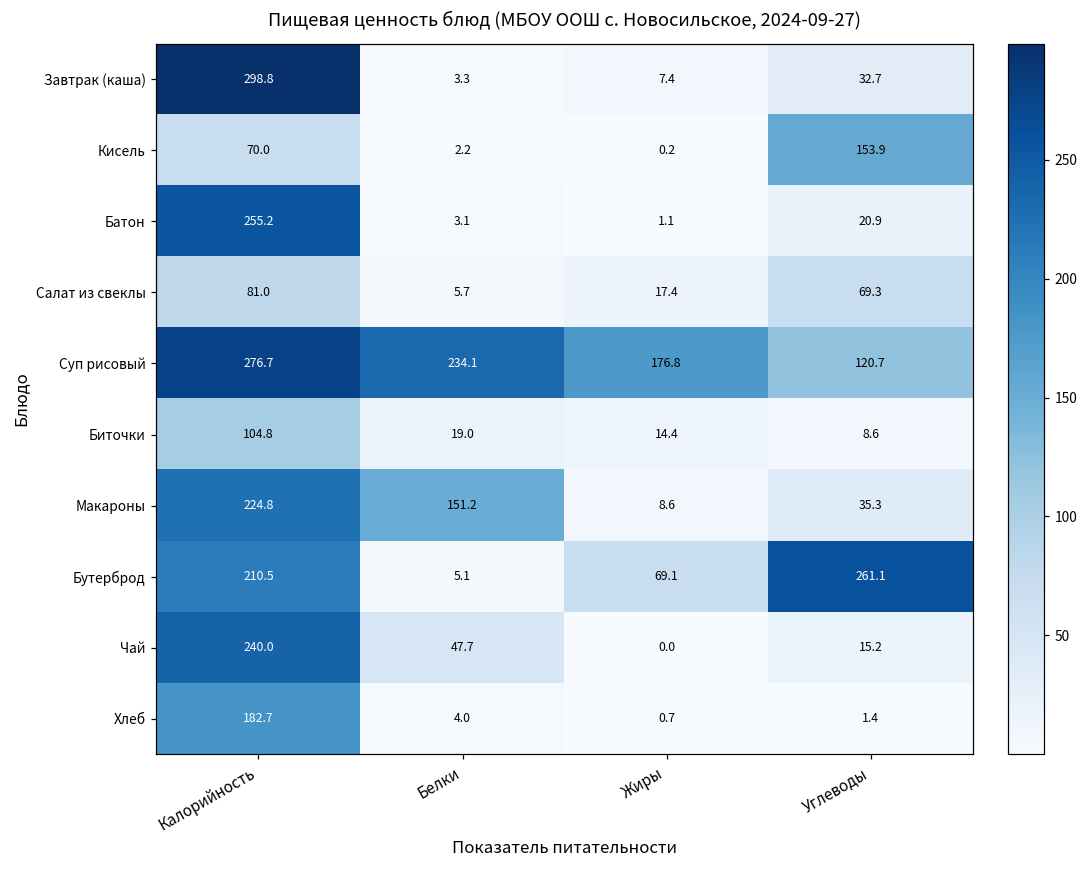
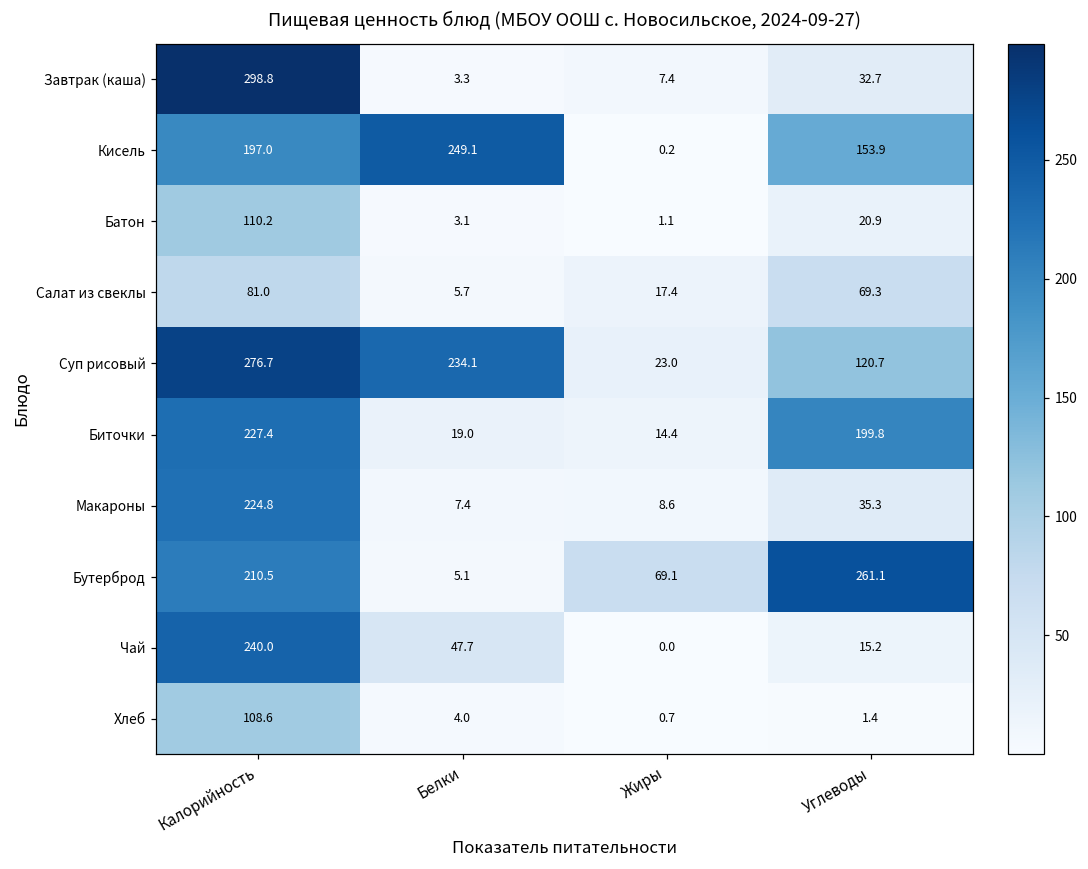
Кисель, Калорийность: 70.0 -> 197.0
Кисель, Белки: 2.2 -> 249.1
Батон, Калорийность: 255.2 -> 110.2
Суп рисовый, Жиры: 176.8 -> 23.0
Биточки, Калорийность: 104.8 -> 227.4
Биточки, Углеводы: 8.6 -> 199.8
Макароны, Белки: 151.2 -> 7.4
Хлеб, Калорийность: 182.7 -> 108.6
